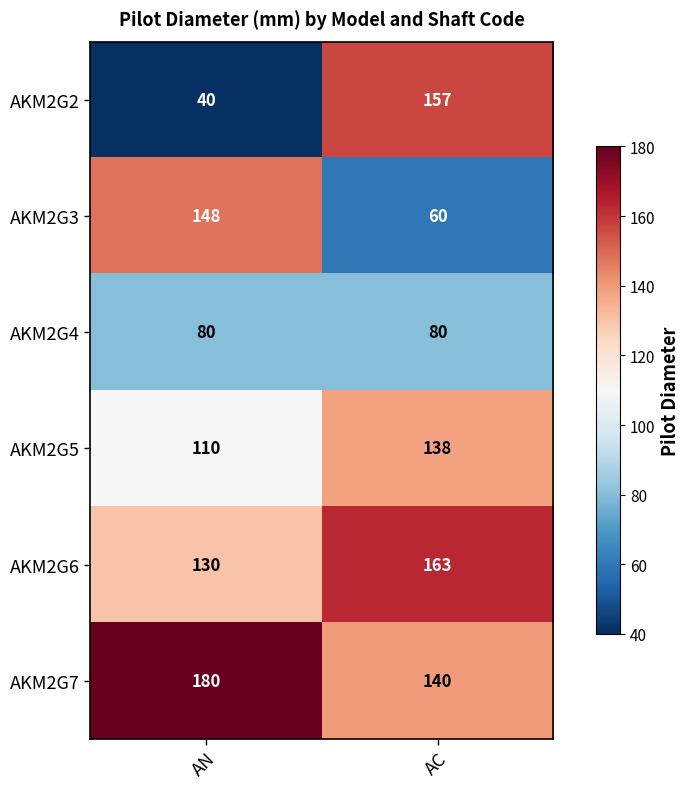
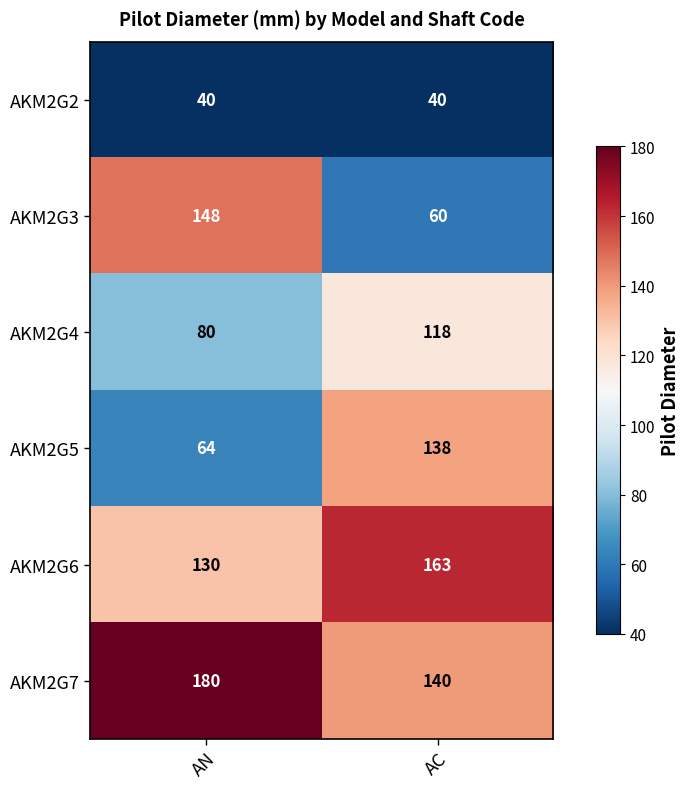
AKM2G2, AC: 157 -> 40
AKM2G4, AC: 80 -> 118
AKM2G5, AN: 110 -> 64
